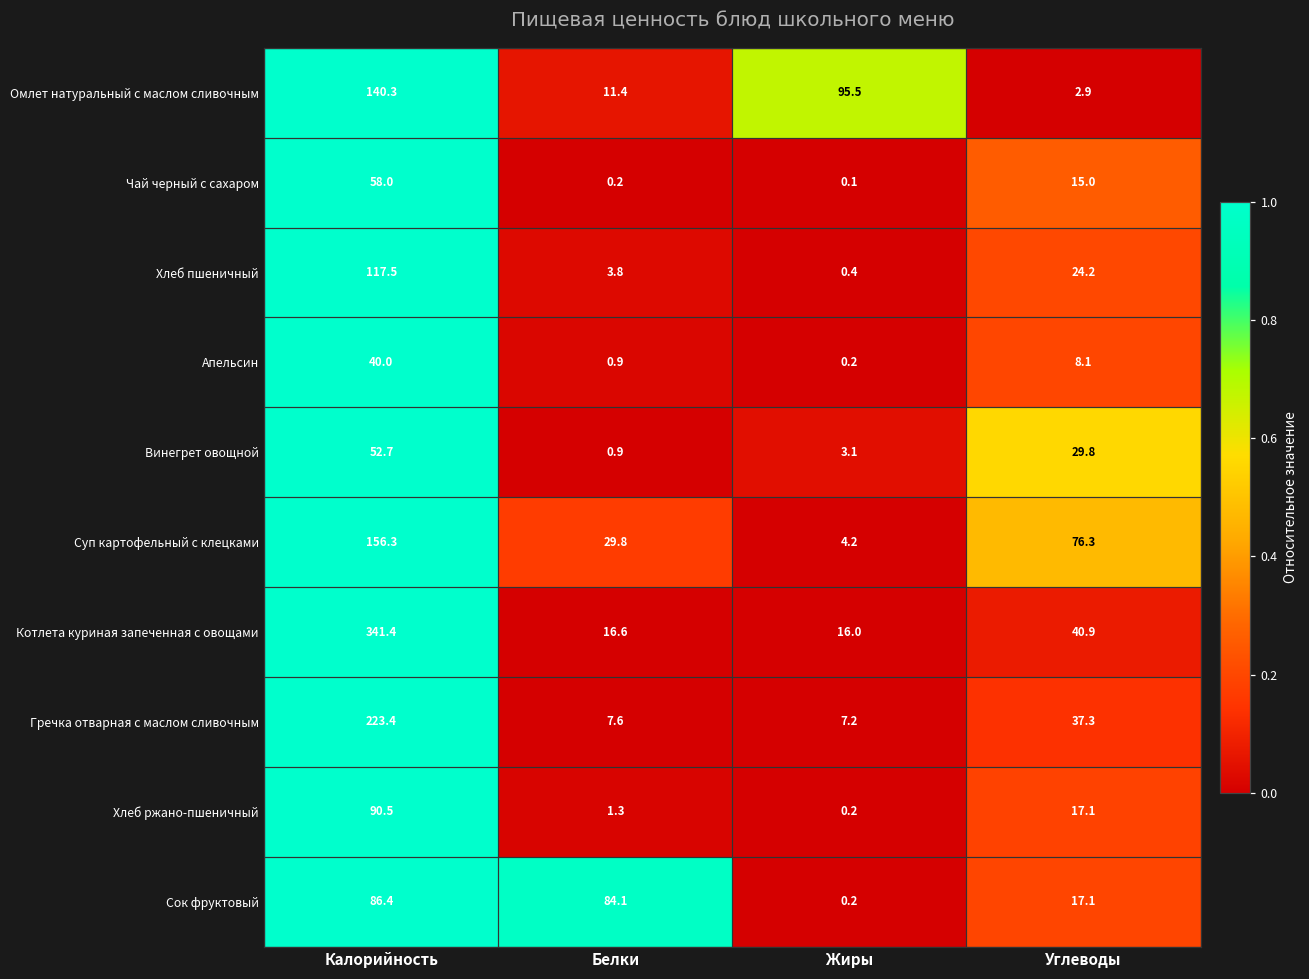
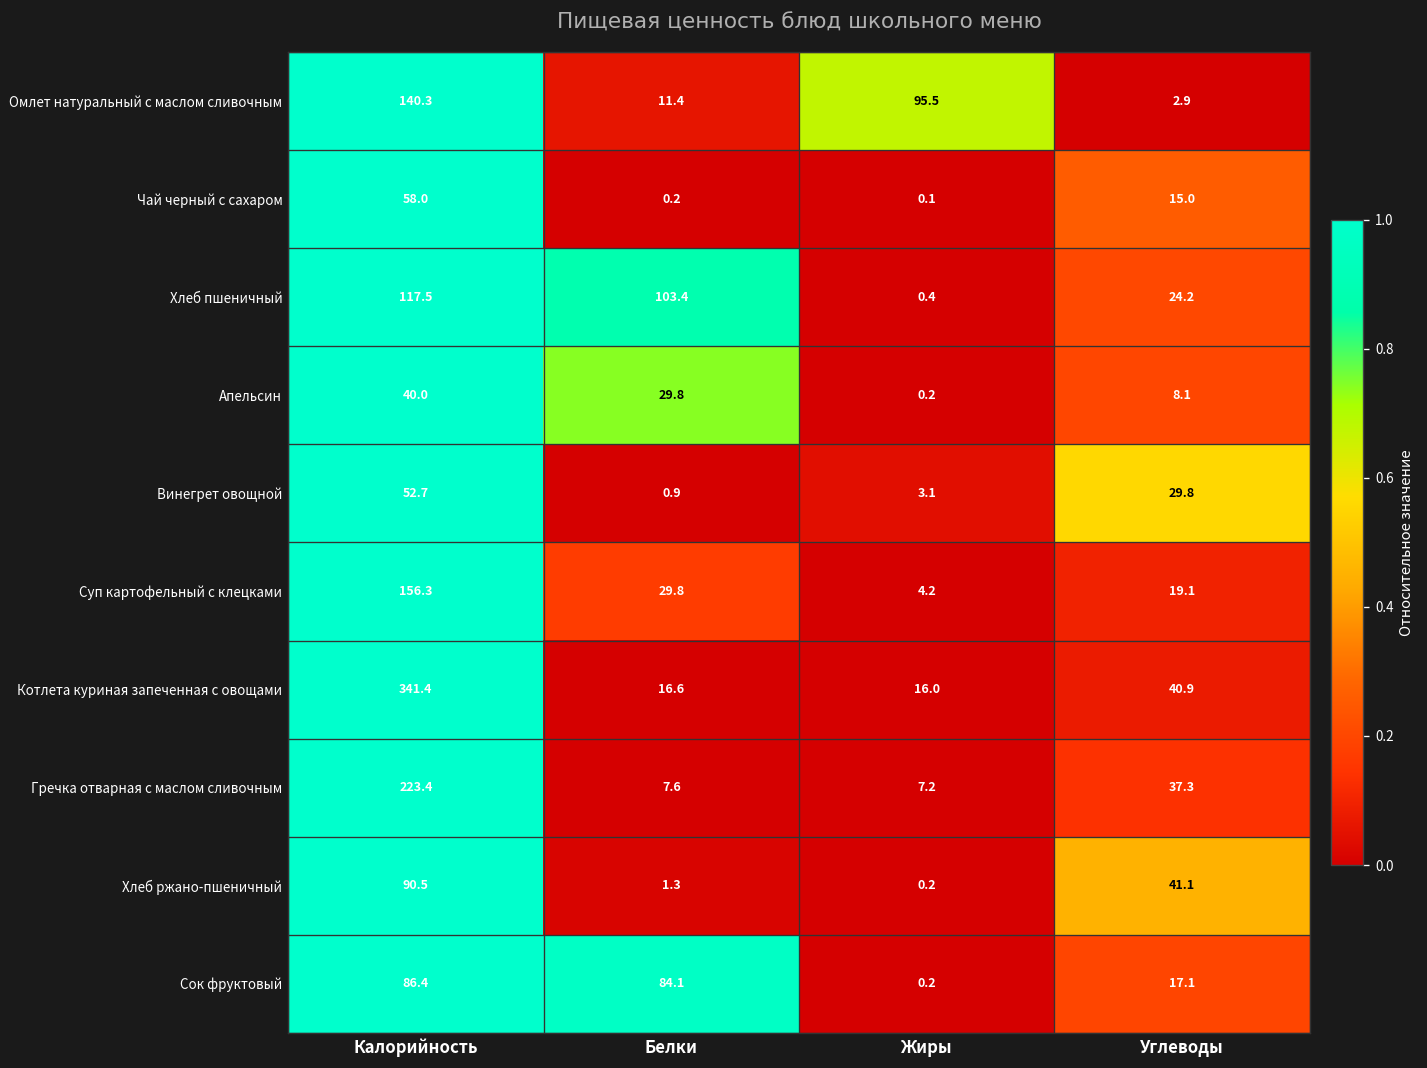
Хлеб пшеничный, Белки: 3.8 -> 103.4
Апельсин, Белки: 0.9 -> 29.8
Суп картофельный с клецками, Углеводы: 76.3 -> 19.1
Хлеб ржано-пшеничный, Углеводы: 17.1 -> 41.1
